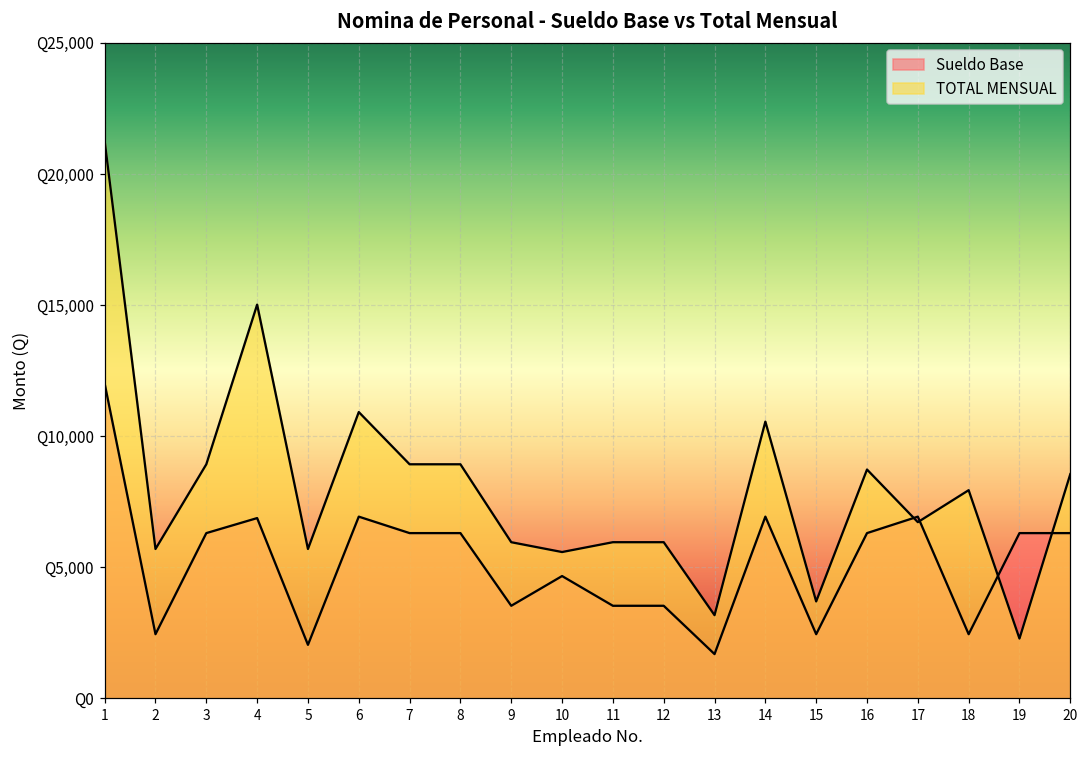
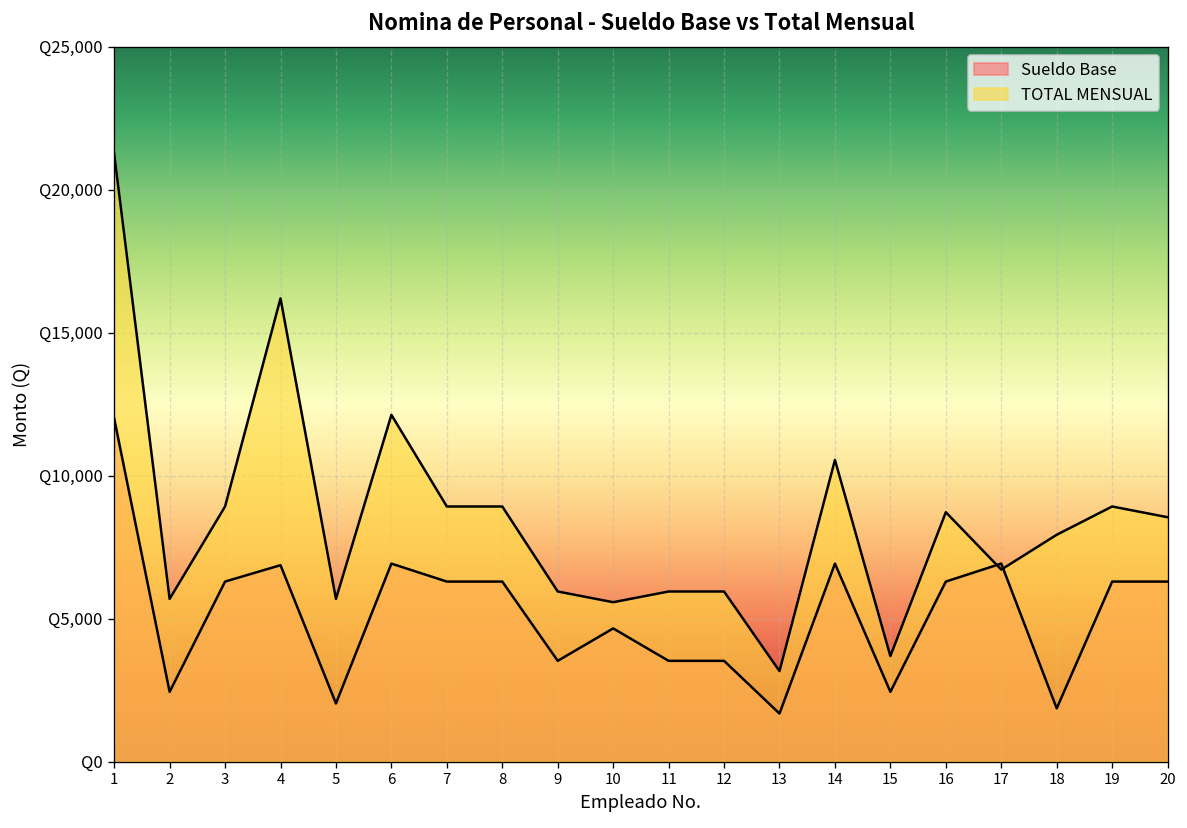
TOTAL MENSUAL, 4: Q15,000 -> Q16,200
TOTAL MENSUAL, 6: Q10,900 -> Q12,100
Sueldo Base, 18: Q2,400 -> Q1,900
TOTAL MENSUAL, 19: Q2,300 -> Q8,900
